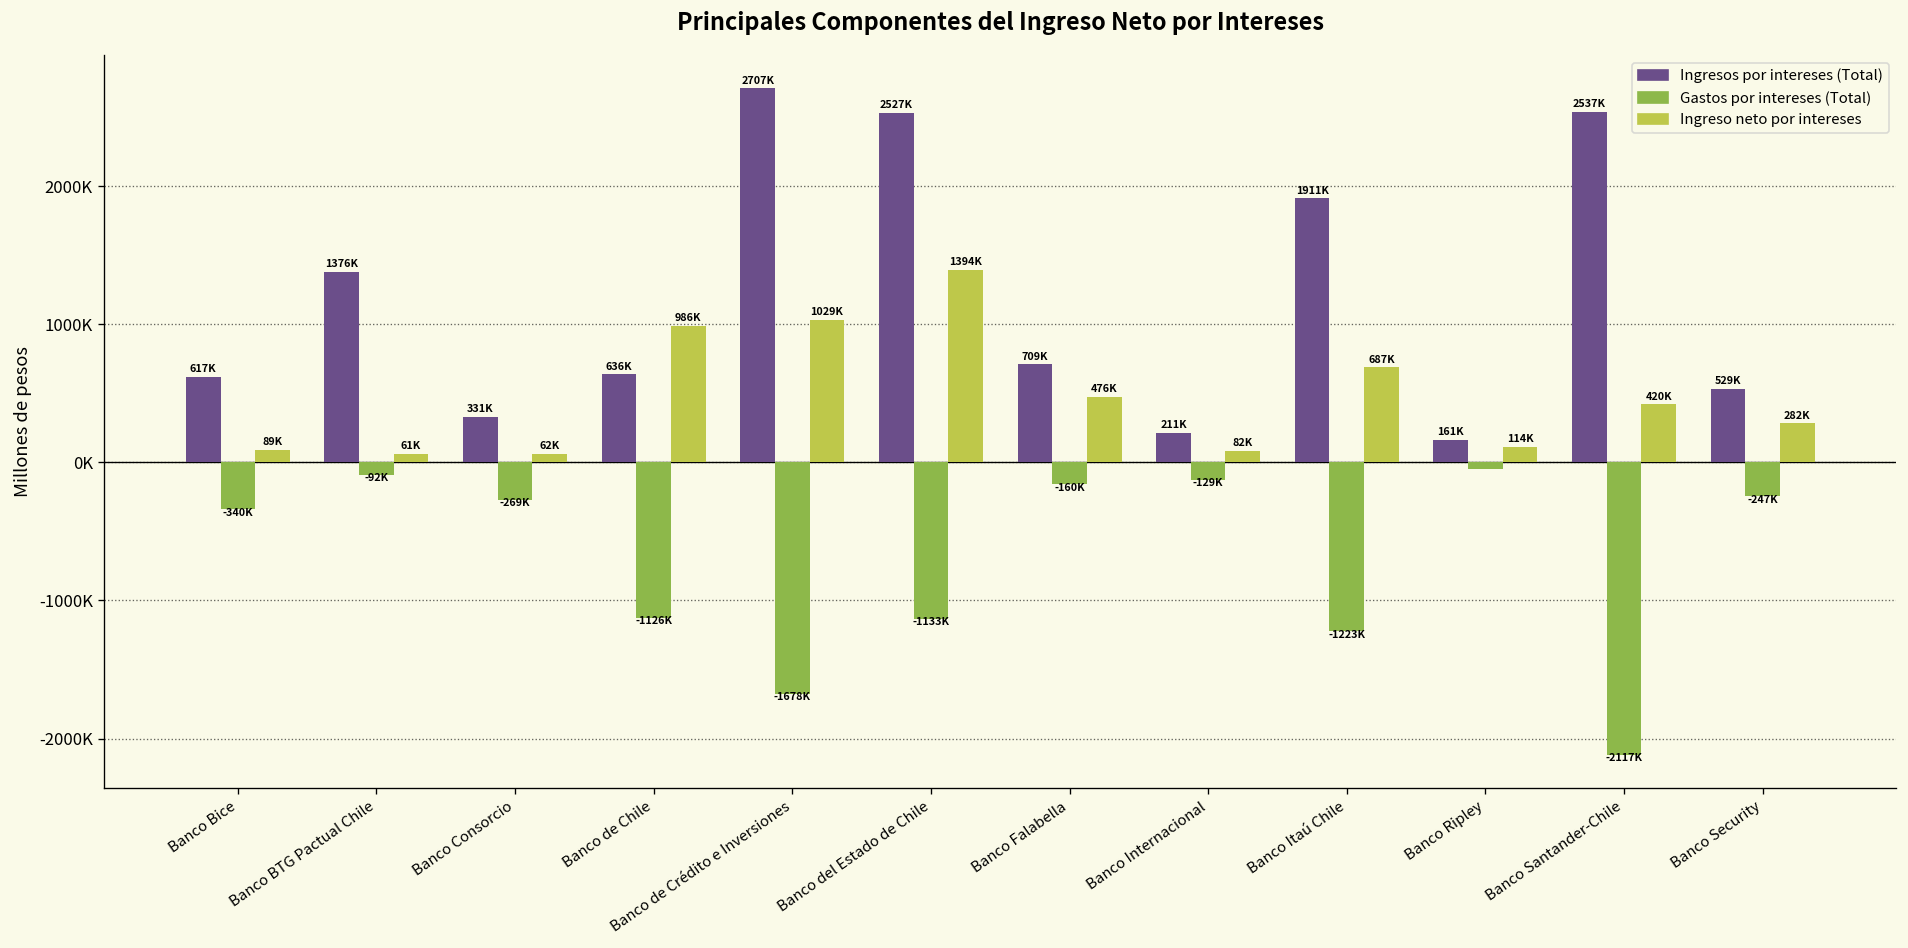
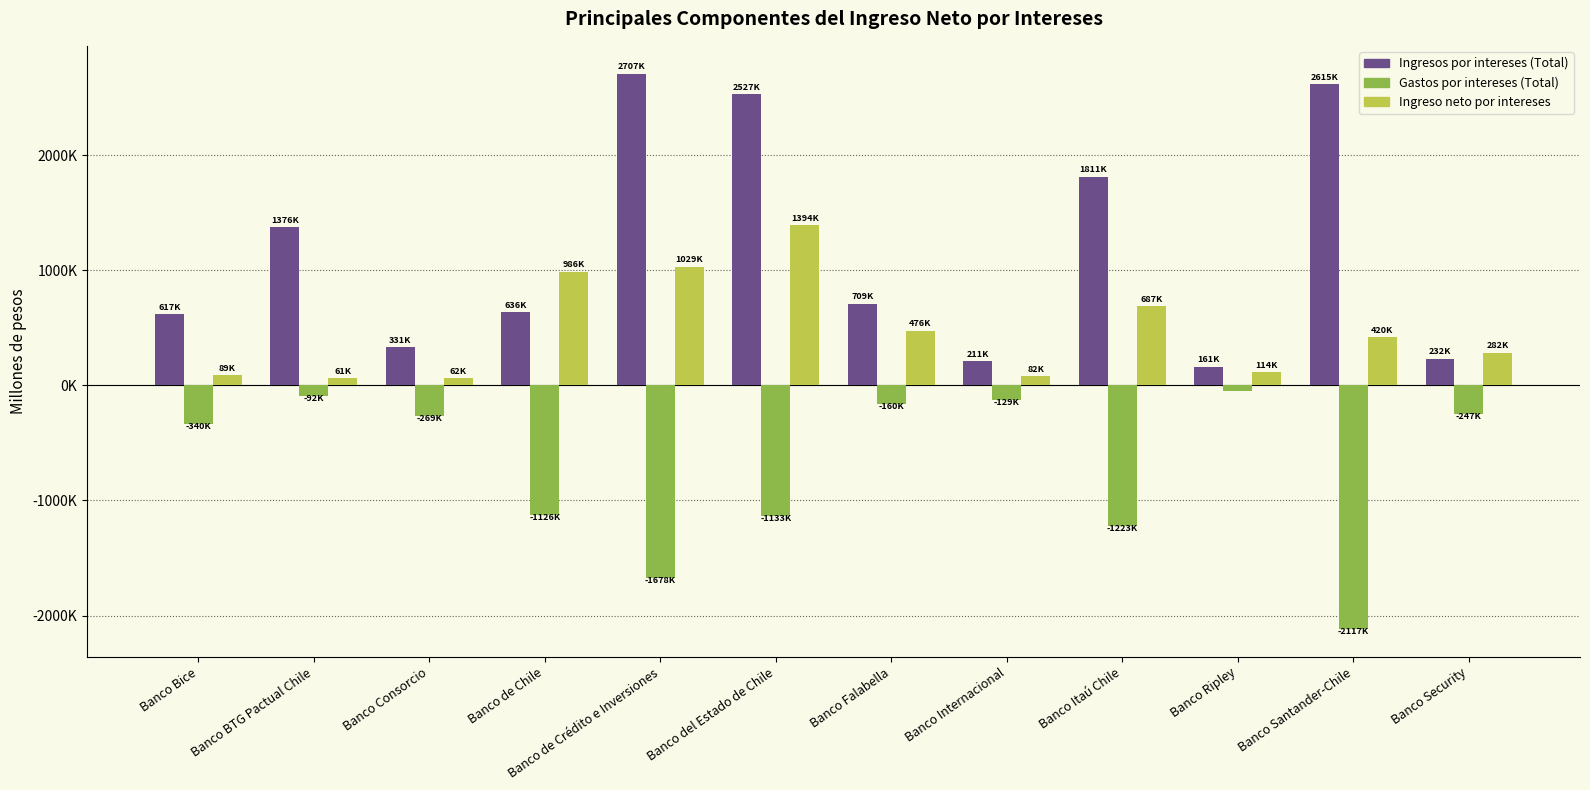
Ingresos por intereses (Total), Banco Itaú Chile: 1911K -> 1811K
Ingresos por intereses (Total), Banco Santander-Chile: 2537K -> 2615K
Ingresos por intereses (Total), Banco Security: 529K -> 232K
